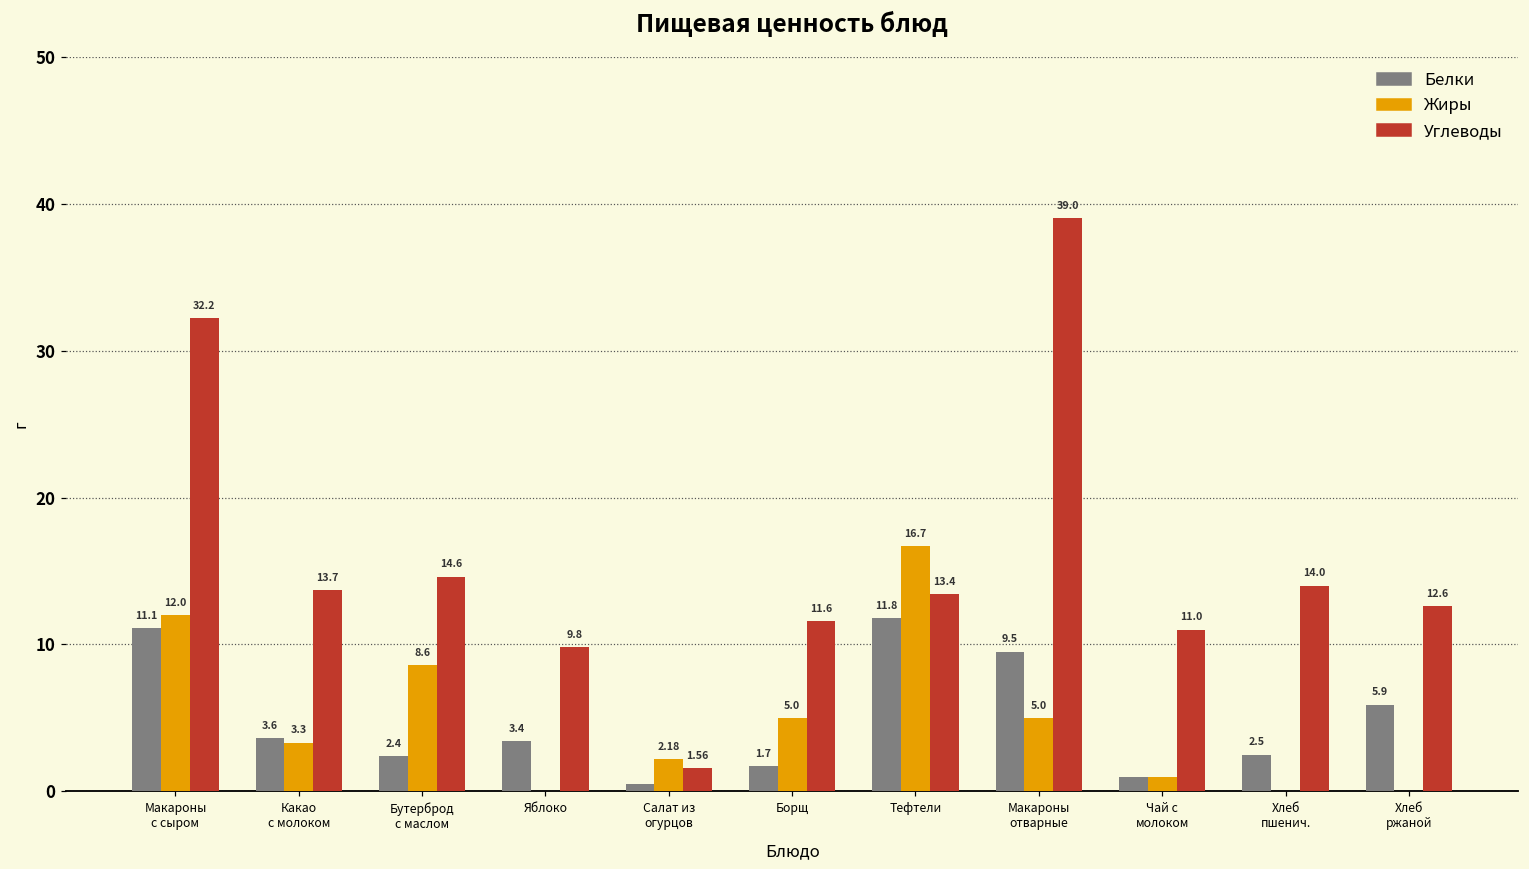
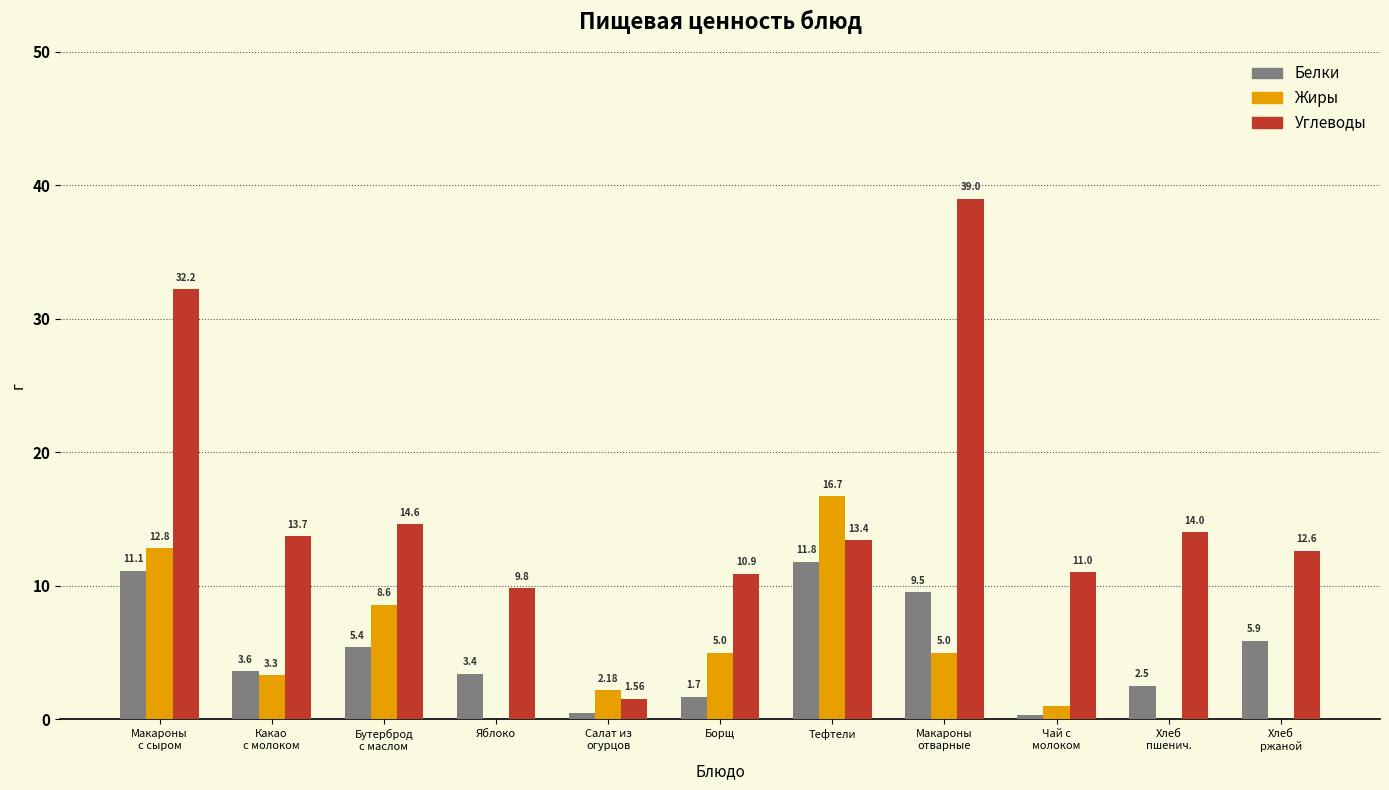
Жиры, Макароны с сыром: 12.0 -> 12.8
Белки, Бутерброд с маслом: 2.4 -> 5.4
Углеводы, Борщ: 11.6 -> 10.9
Белки, Чай с молоком: 1.0 -> 0.3
